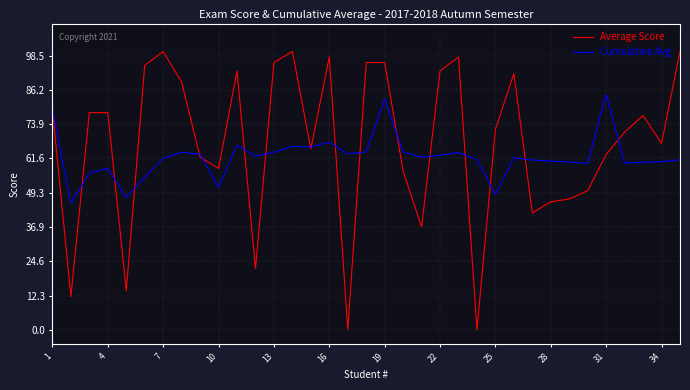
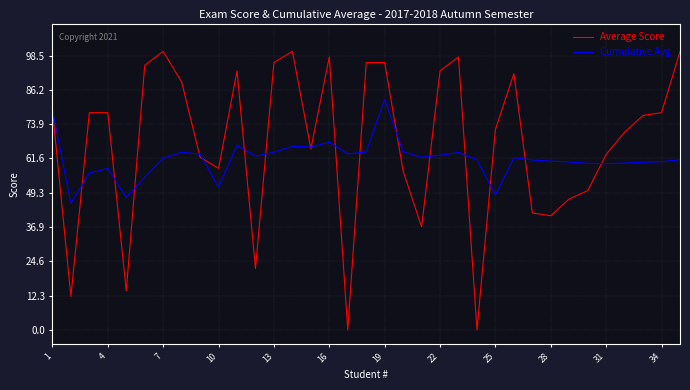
Average Score, 28: 46 -> 41
Cumulative Avg, 31: 85 -> 60
Average Score, 34: 67 -> 78
